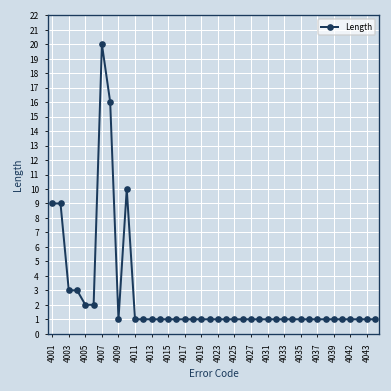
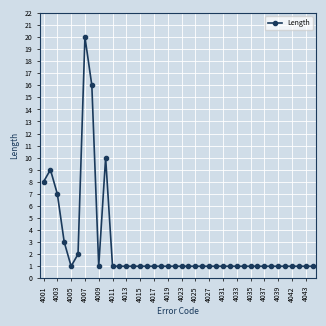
4001: 9 -> 8
4003: 3 -> 7
4005: 2 -> 1
